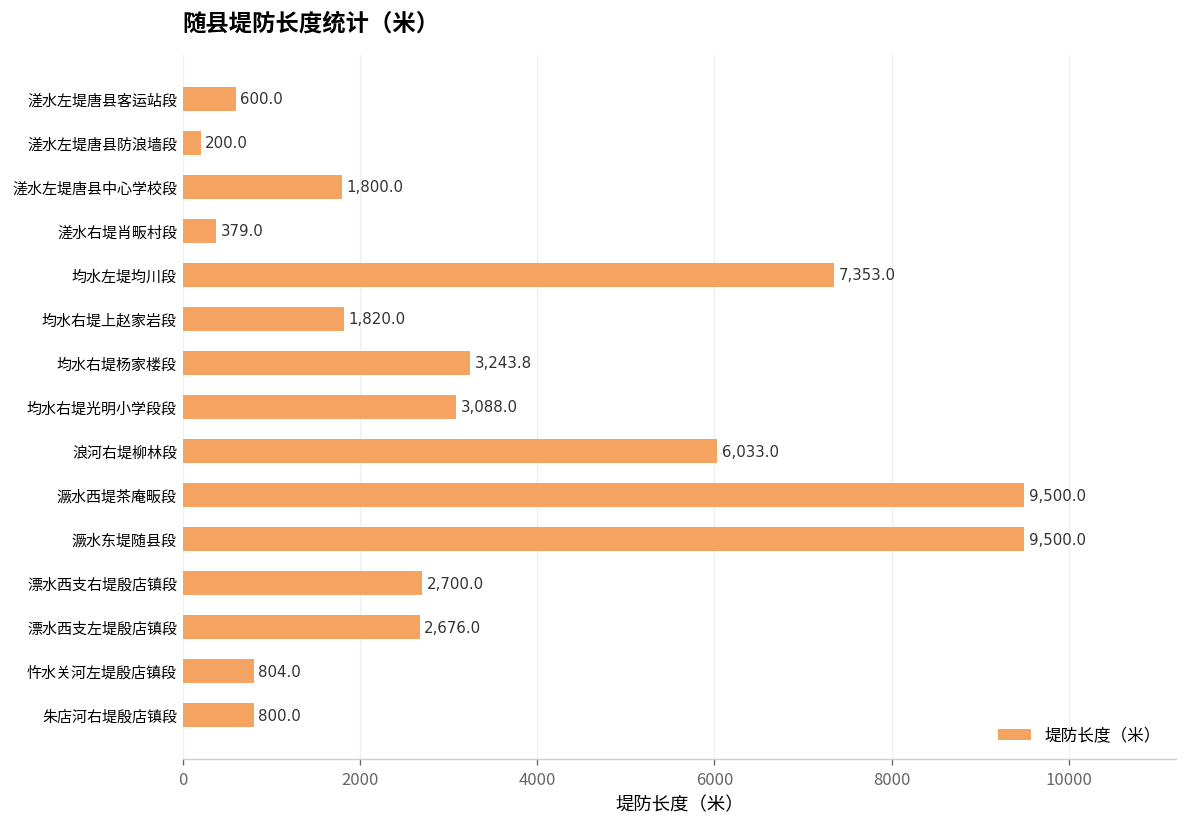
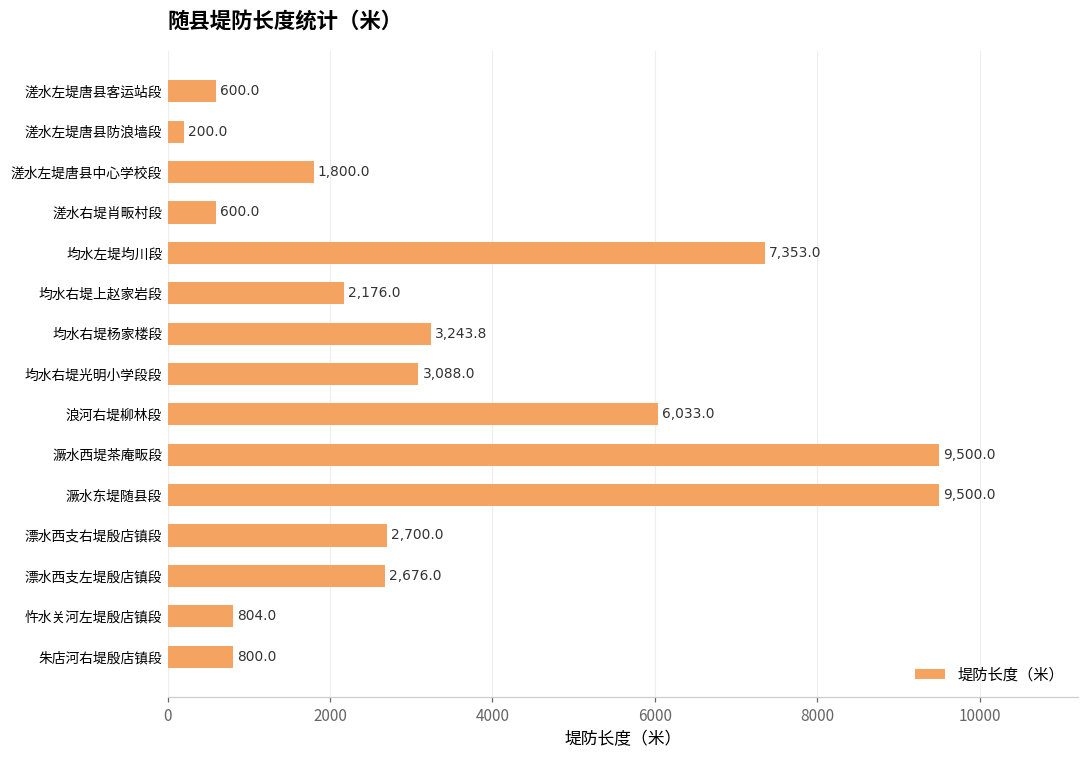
溠水右堤肖畈村段: 379.0 -> 600.0
均水右堤上赵家岩段: 1,820.0 -> 2,176.0
